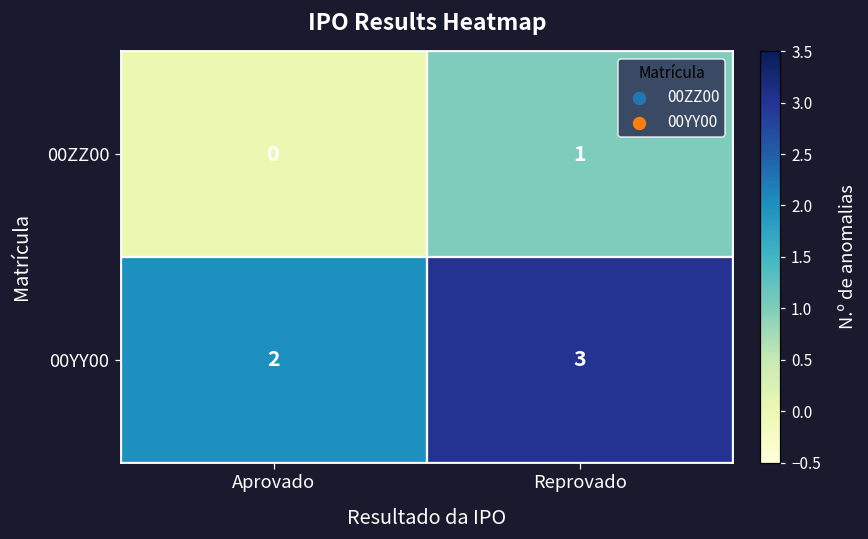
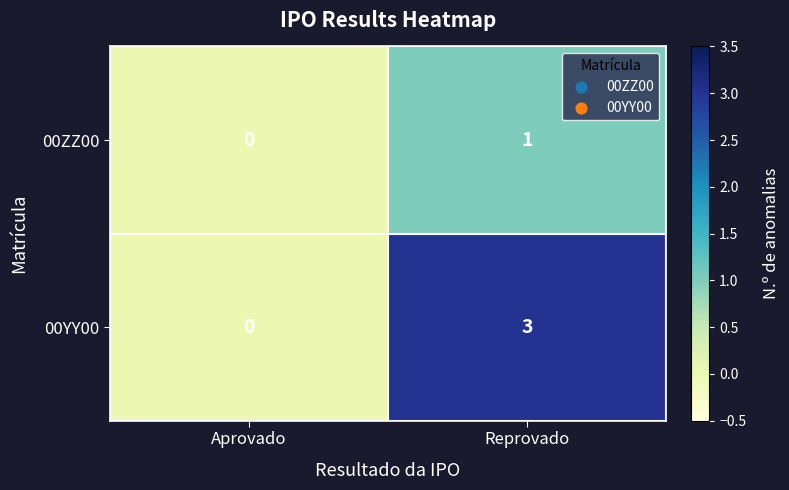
00YY00, Aprovado: 2 -> 0
